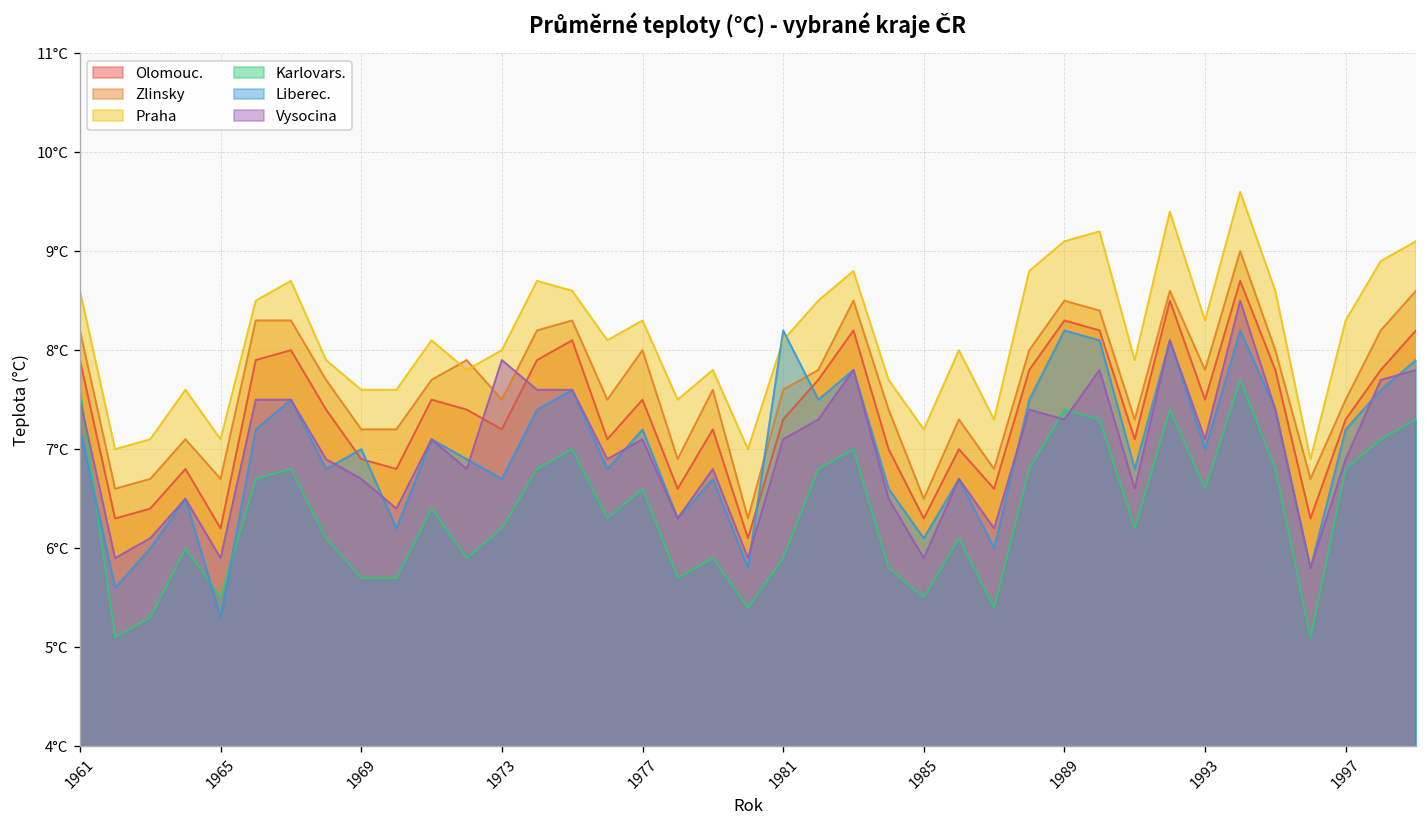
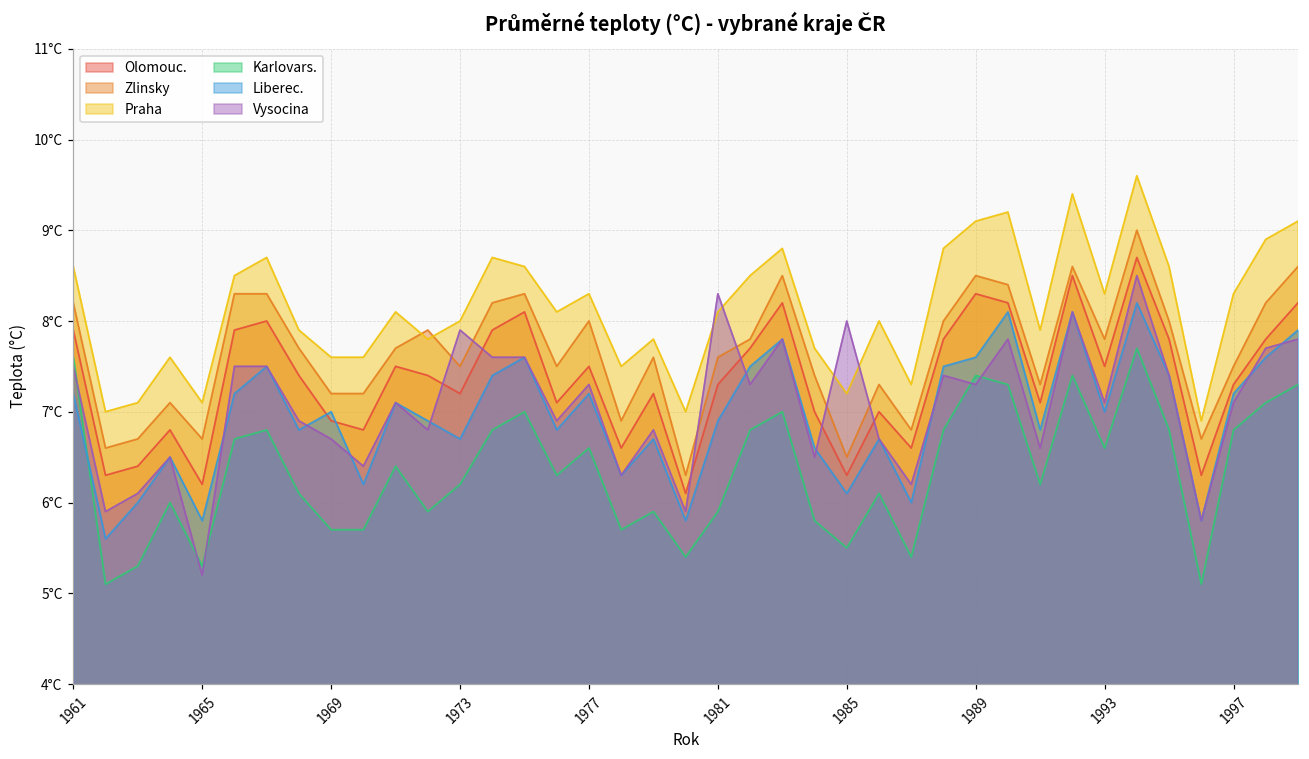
Karlovars., 1965: 5.5°C -> 5.3°C
Liberec., 1965: 5.3°C -> 5.8°C
Vysocina, 1965: 5.9°C -> 5.2°C
Vysocina, 1977: 7.1°C -> 7.3°C
Liberec., 1981: 8.2°C -> 6.9°C
Vysocina, 1981: 7.1°C -> 8.3°C
Vysocina, 1985: 5.9°C -> 8.0°C
Liberec., 1989: 8.2°C -> 7.6°C
Vysocina, 1997: 6.9°C -> 7.1°C
